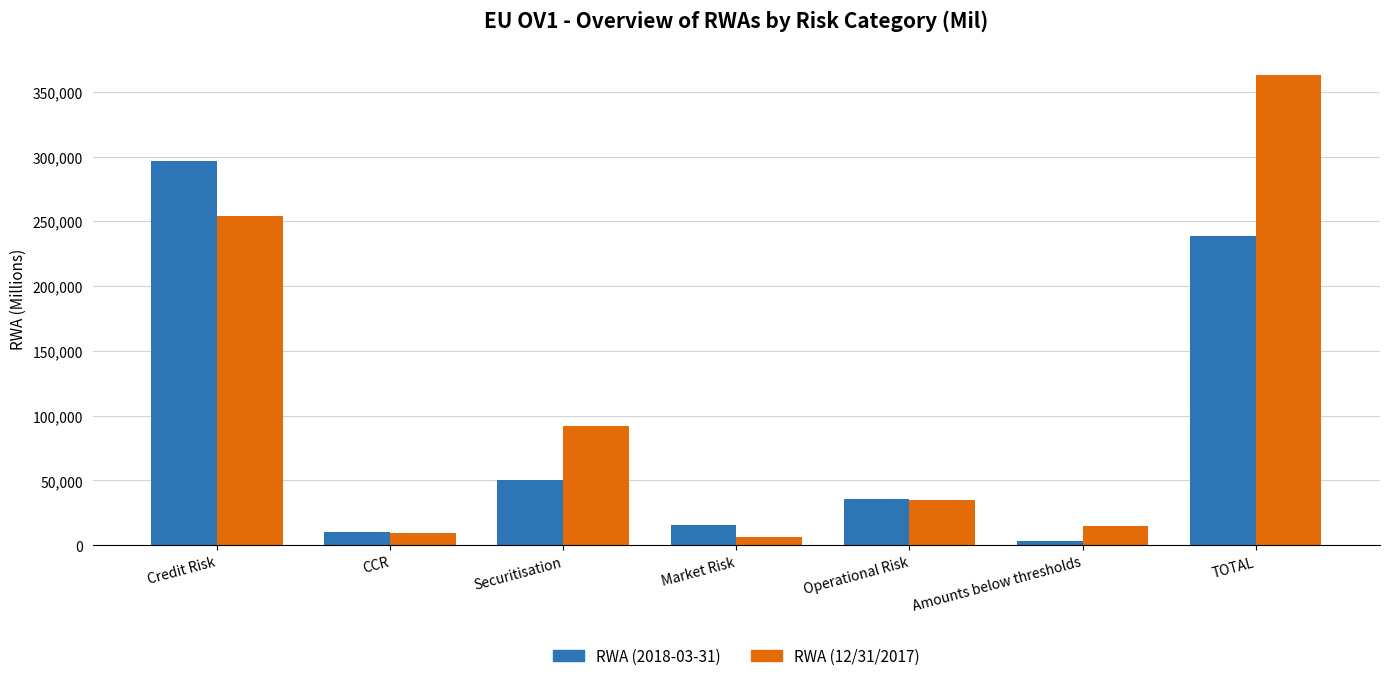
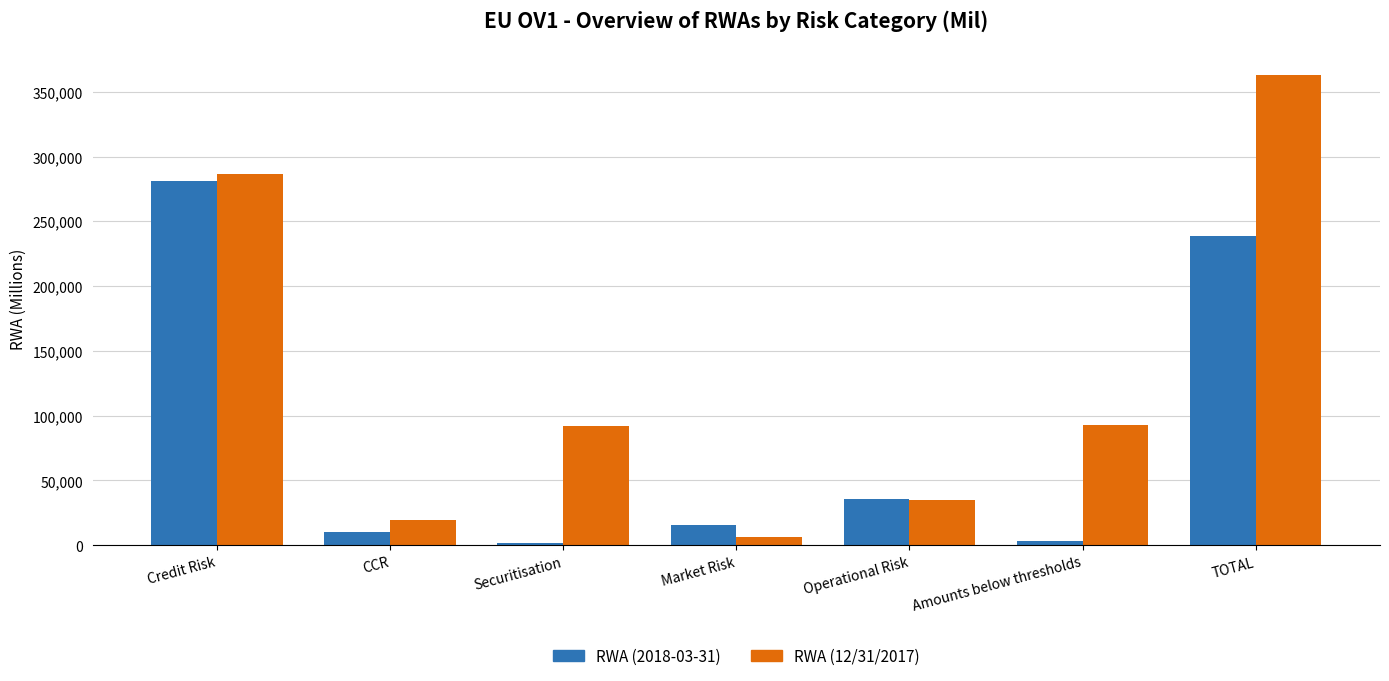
RWA (2018-03-31), Credit Risk: 296,000 -> 281,000
RWA (12/31/2017), Credit Risk: 254,000 -> 286,000
RWA (12/31/2017), CCR: 9,000 -> 19,000
RWA (2018-03-31), Securitisation: 50,000 -> 2,000
RWA (12/31/2017), Amounts below thresholds: 15,000 -> 93,000
